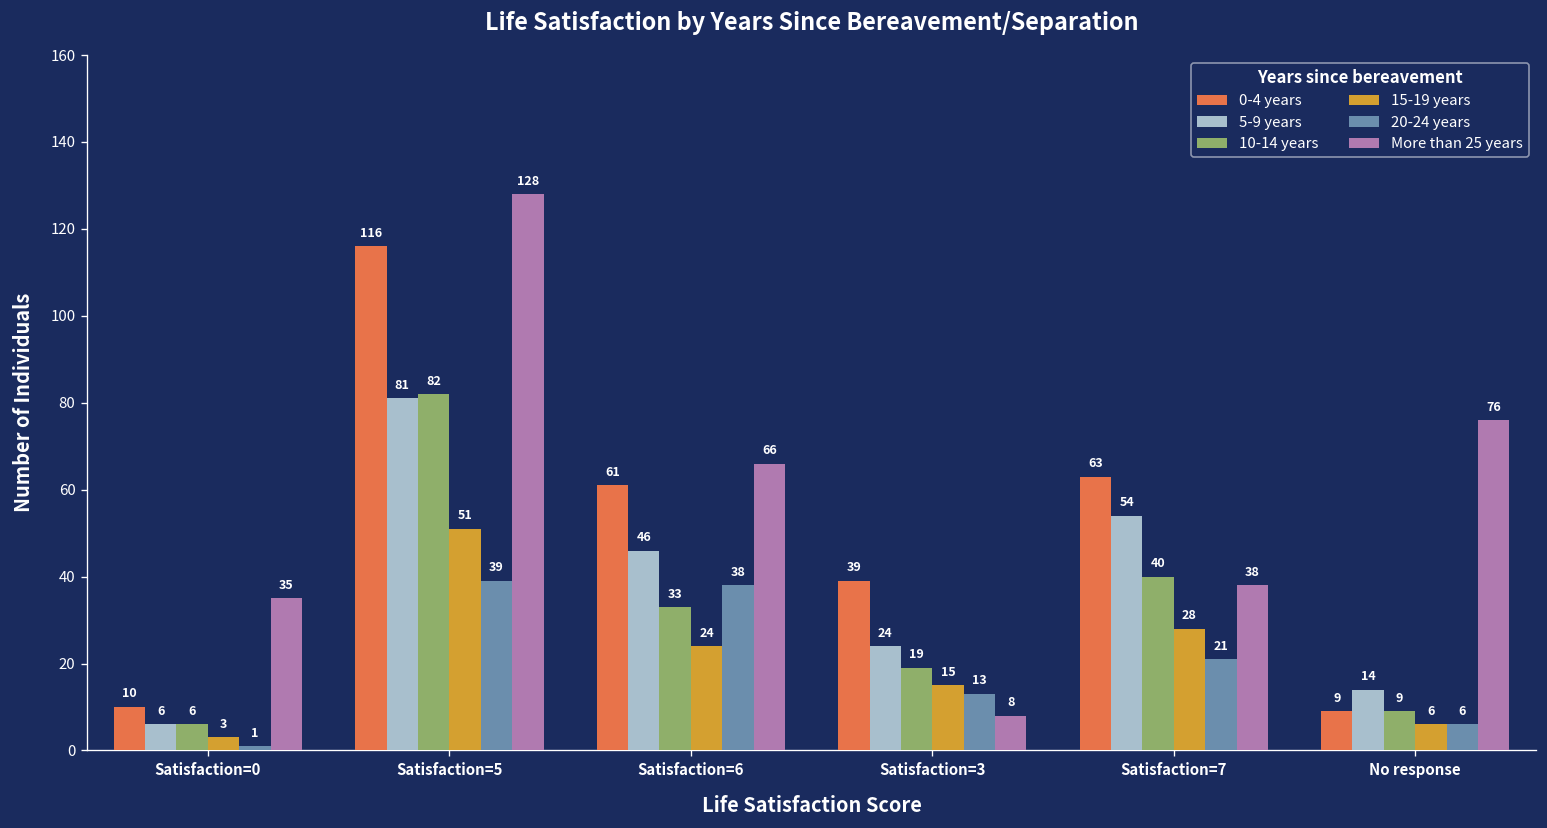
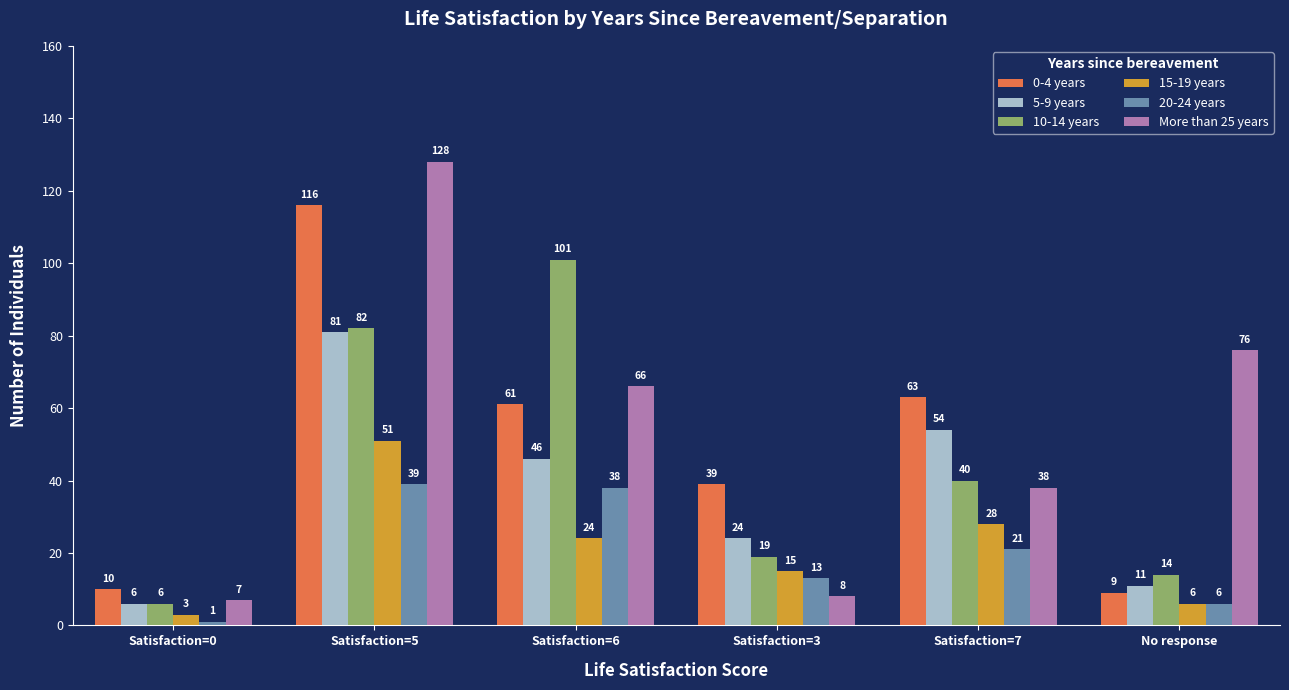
More than 25 years, Satisfaction=0: 35 -> 7
10-14 years, Satisfaction=6: 33 -> 101
5-9 years, No response: 14 -> 11
10-14 years, No response: 9 -> 14
